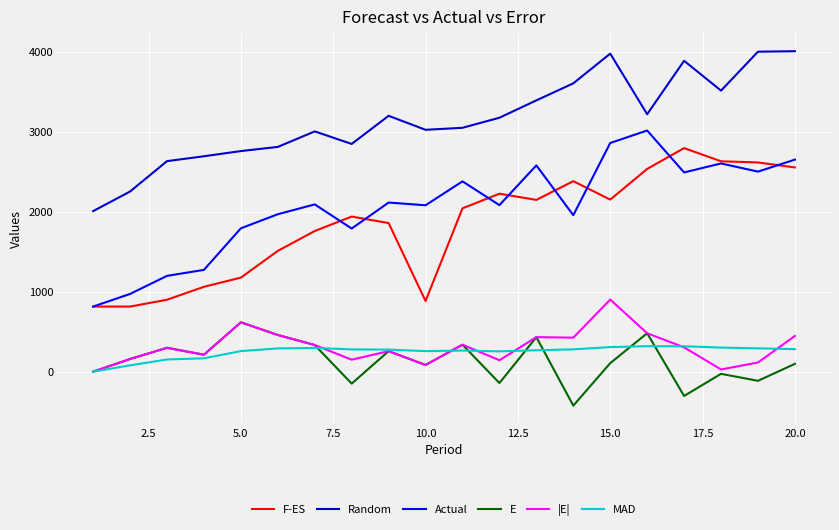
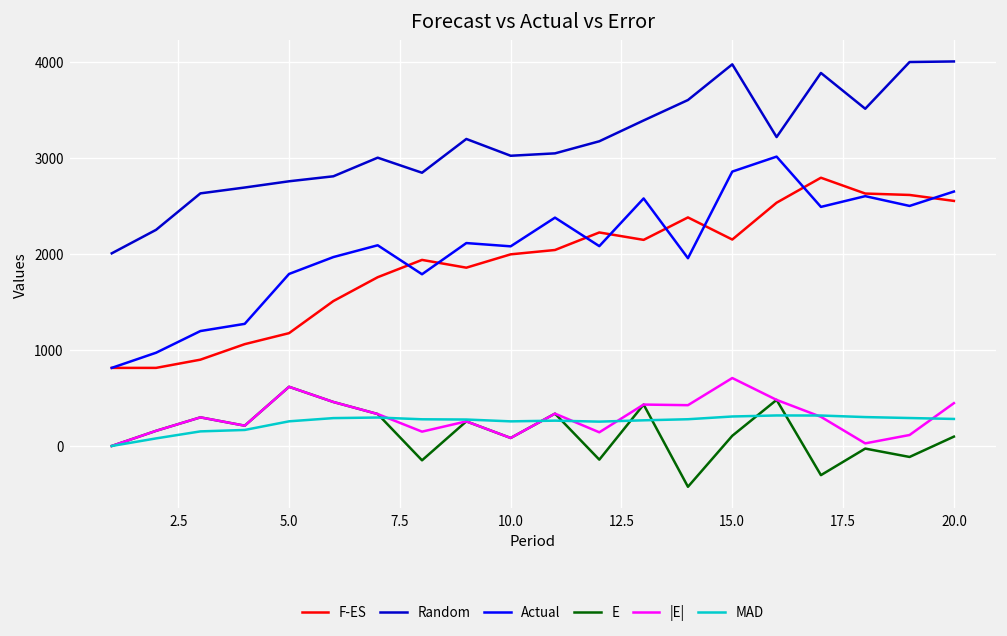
F-ES, 10.0: 900 -> 2000
|E|, 15.0: 900 -> 700
